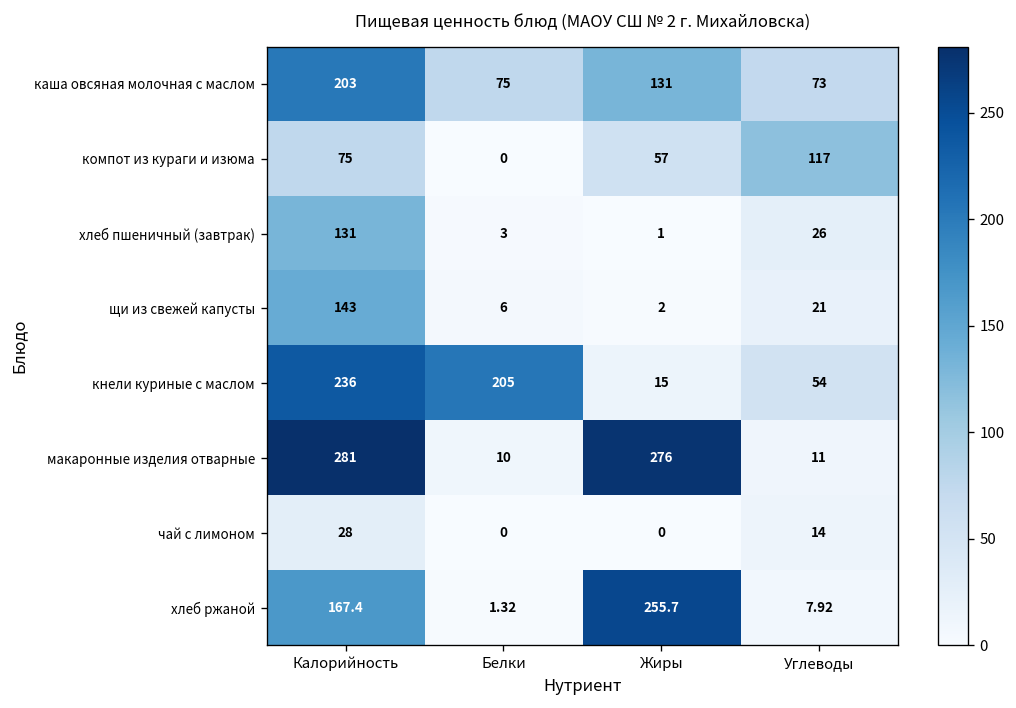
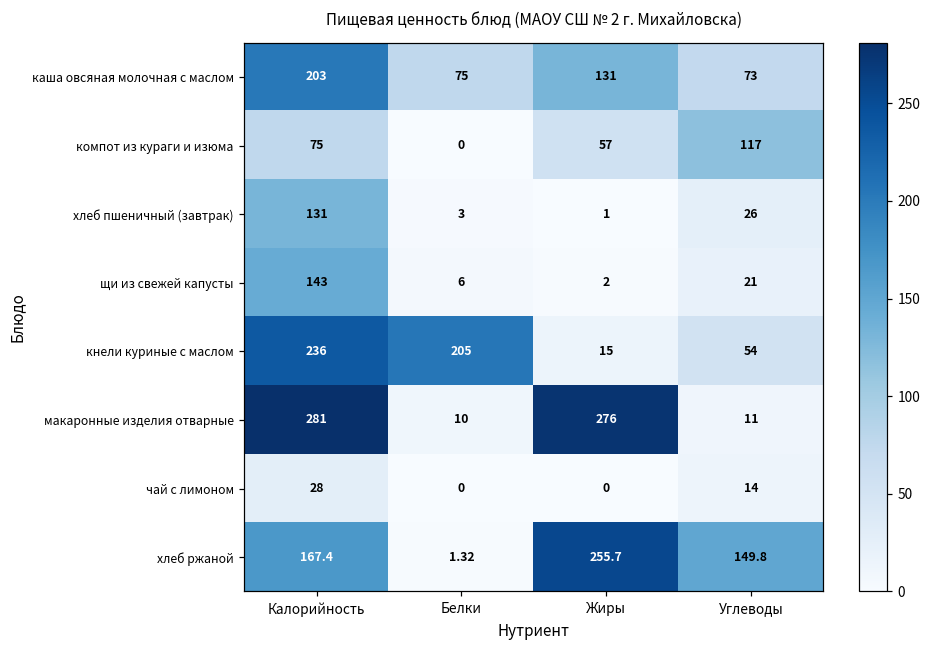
хлеб ржаной, Углеводы: 7.92 -> 149.8
